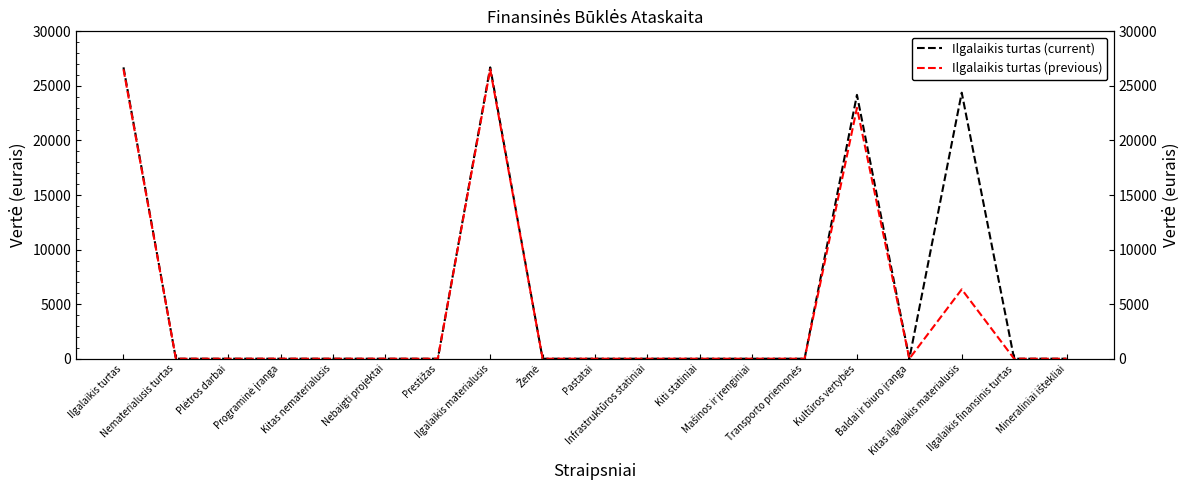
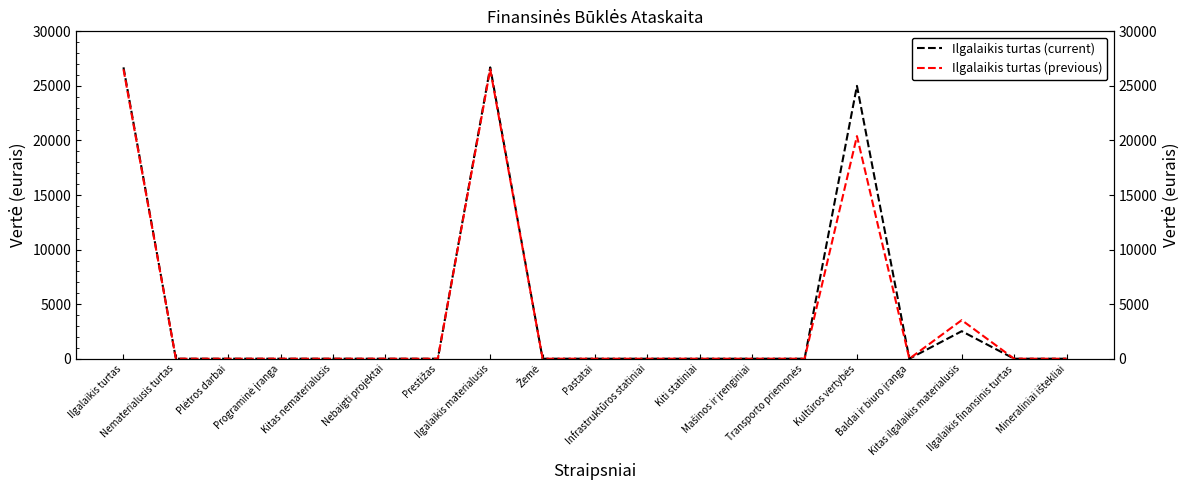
Ilgalaikis turtas (current), Kultūros vertybės: 24200 -> 25000
Ilgalaikis turtas (previous), Kultūros vertybės: 23000 -> 20400
Ilgalaikis turtas (current), Kitas ilgalaikis materialusis: 24400 -> 2500
Ilgalaikis turtas (previous), Kitas ilgalaikis materialusis: 6400 -> 3500
